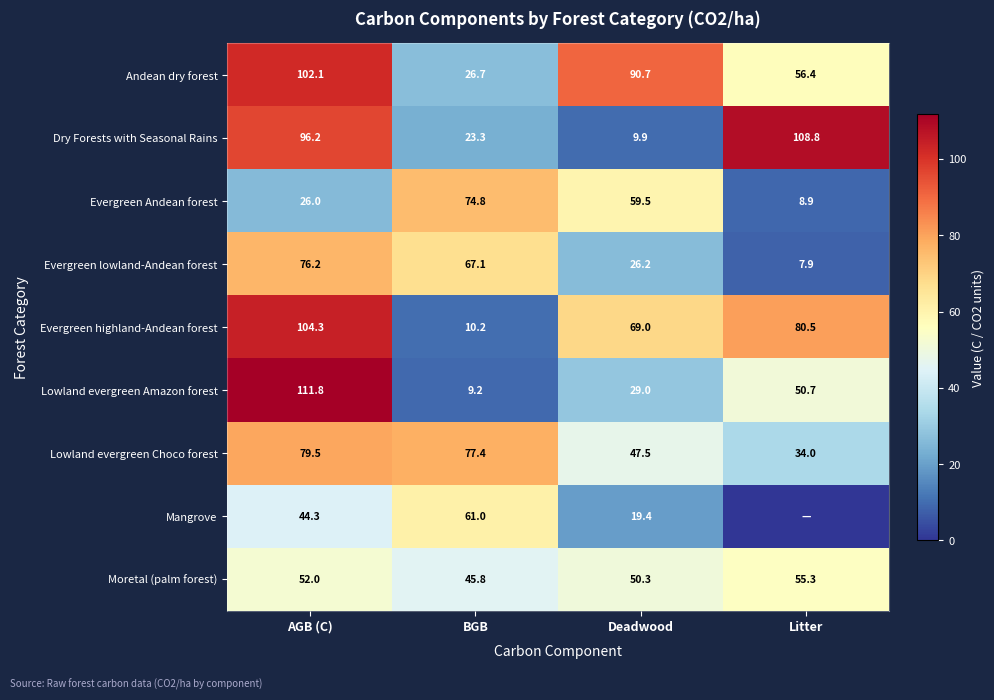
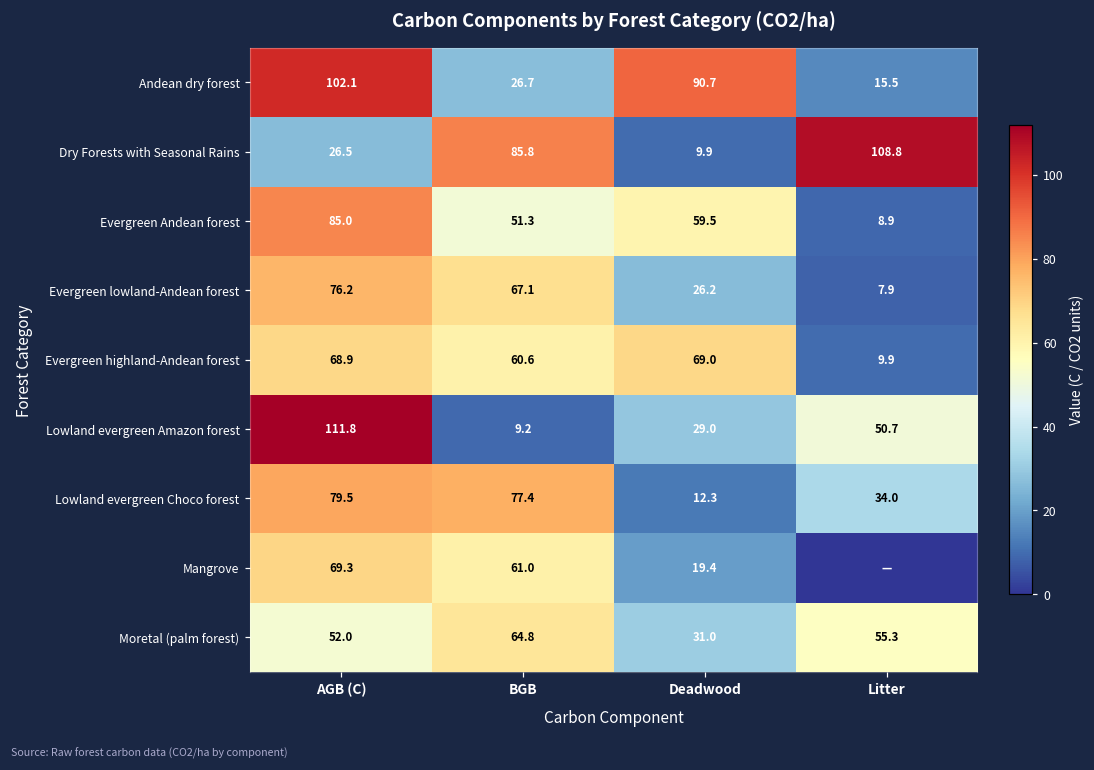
Andean dry forest, Litter: 56.4 -> 15.5
Dry Forests with Seasonal Rains, AGB (C): 96.2 -> 26.5
Dry Forests with Seasonal Rains, BGB: 23.3 -> 85.8
Evergreen Andean forest, AGB (C): 26.0 -> 85.0
Evergreen Andean forest, BGB: 74.8 -> 51.3
Evergreen highland-Andean forest, AGB (C): 104.3 -> 68.9
Evergreen highland-Andean forest, BGB: 10.2 -> 60.6
Evergreen highland-Andean forest, Litter: 80.5 -> 9.9
Lowland evergreen Choco forest, Deadwood: 47.5 -> 12.3
Mangrove, AGB (C): 44.3 -> 69.3
Moretal (palm forest), BGB: 45.8 -> 64.8
Moretal (palm forest), Deadwood: 50.3 -> 31.0
